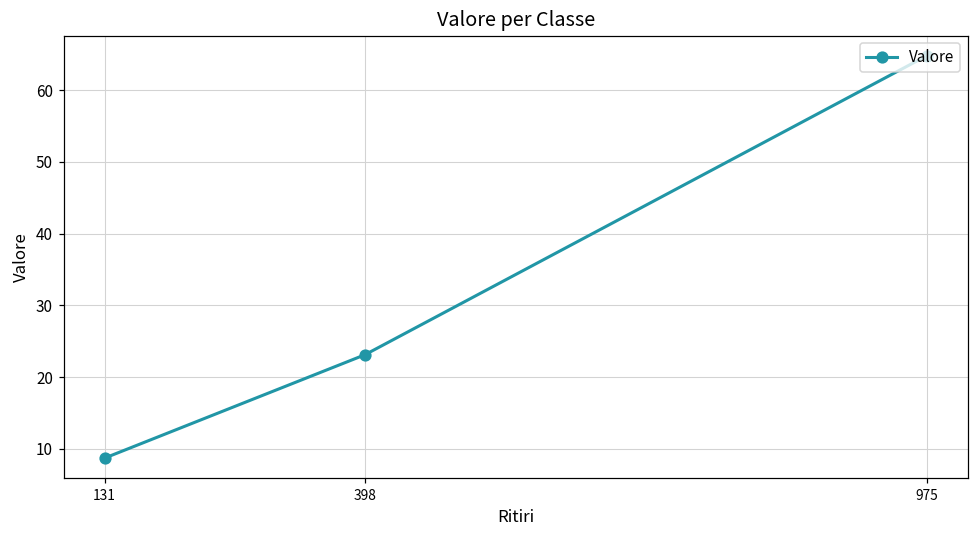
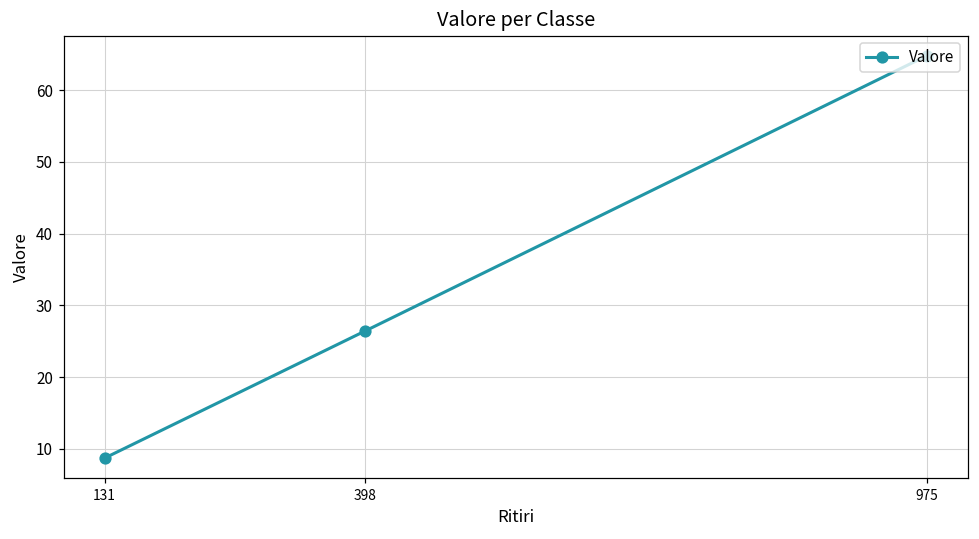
398: 23 -> 26
